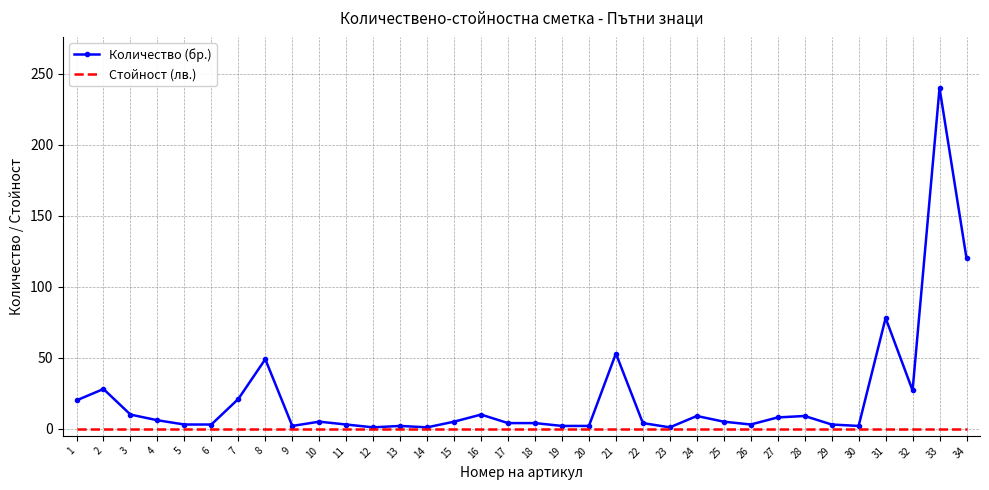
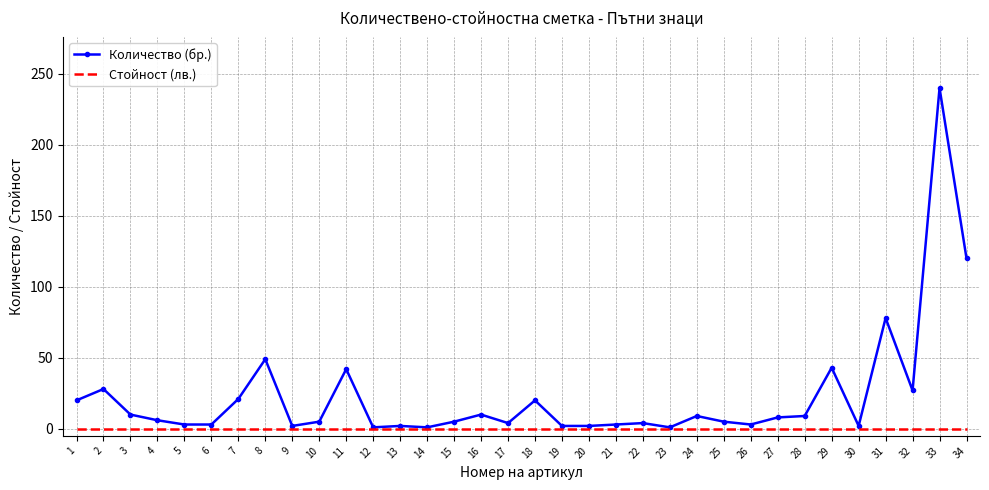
Количество (бр.), 11: 3 -> 42
Количество (бр.), 18: 4 -> 20
Количество (бр.), 21: 53 -> 3
Количество (бр.), 29: 3 -> 43
